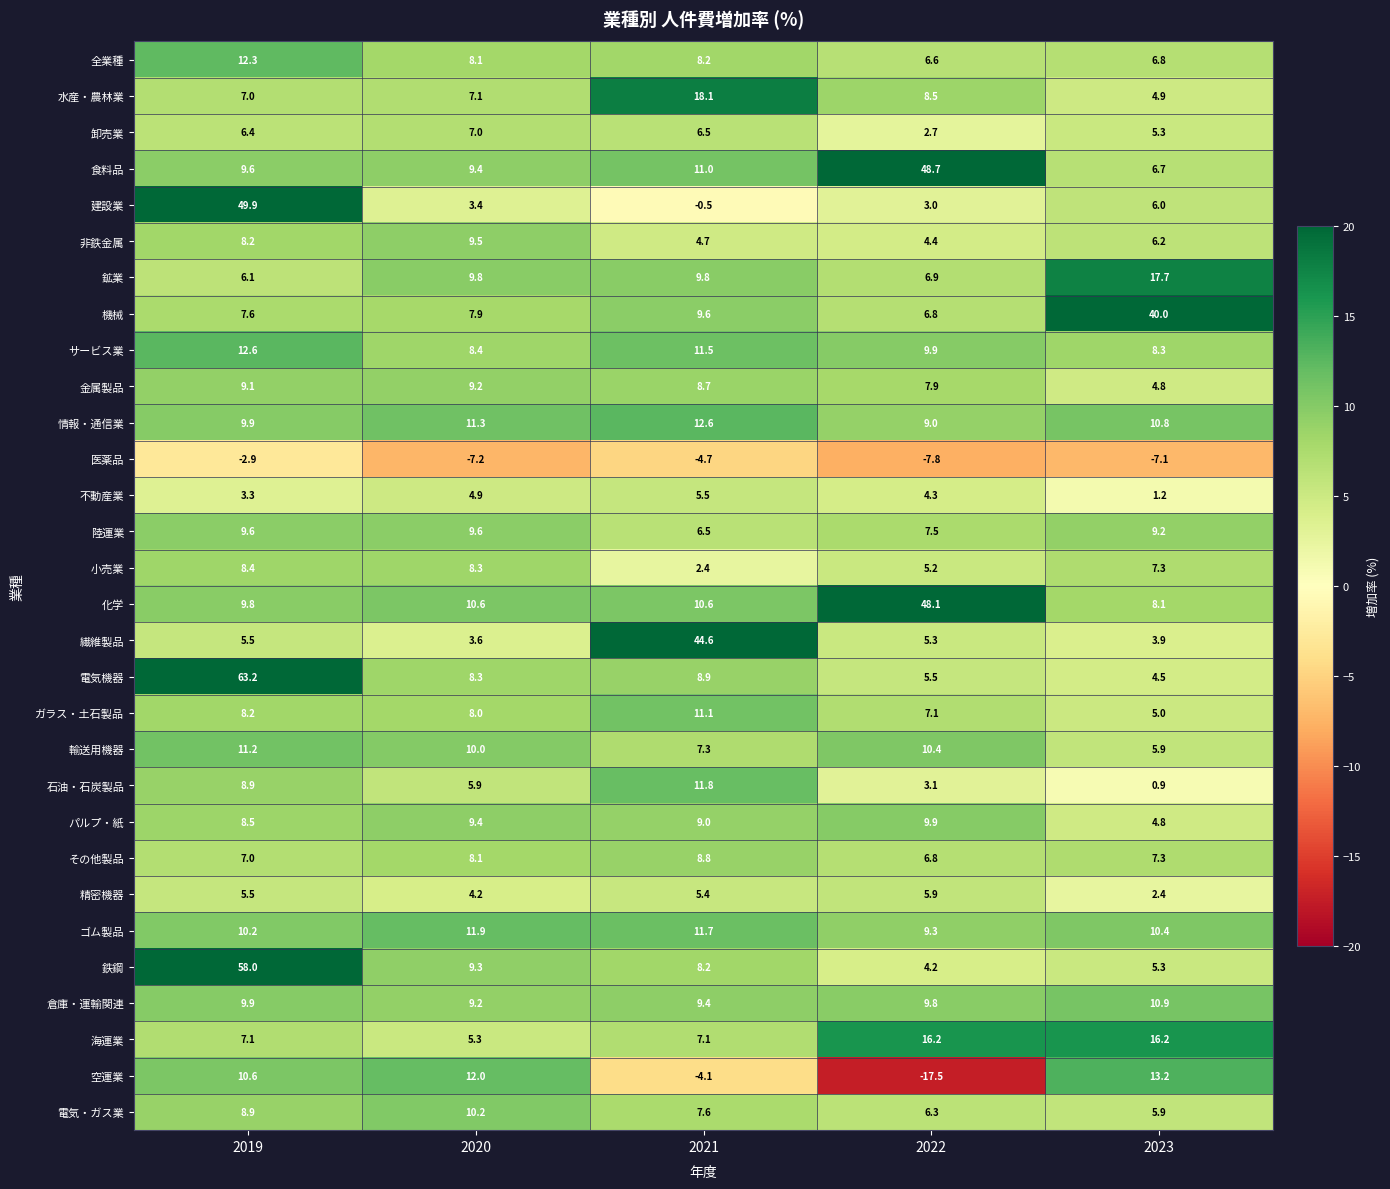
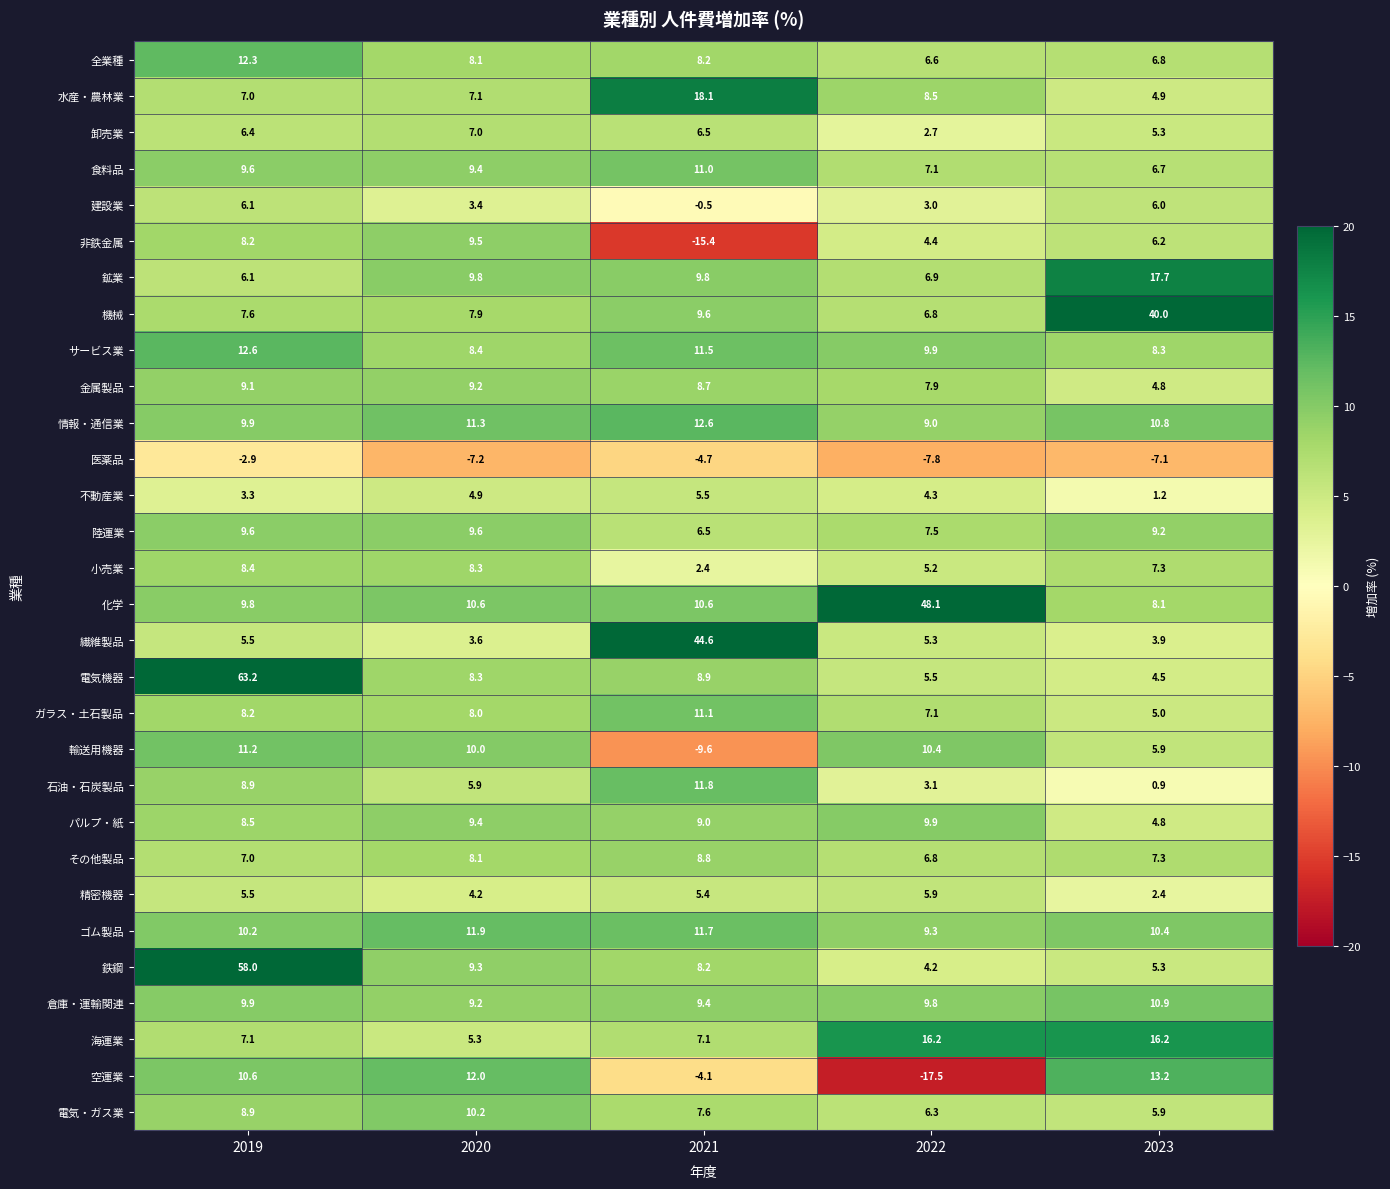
食料品, 2022: 48.7 -> 7.1
建設業, 2019: 49.9 -> 6.1
非鉄金属, 2021: 4.7 -> -15.4
輸送用機器, 2021: 7.3 -> -9.6
